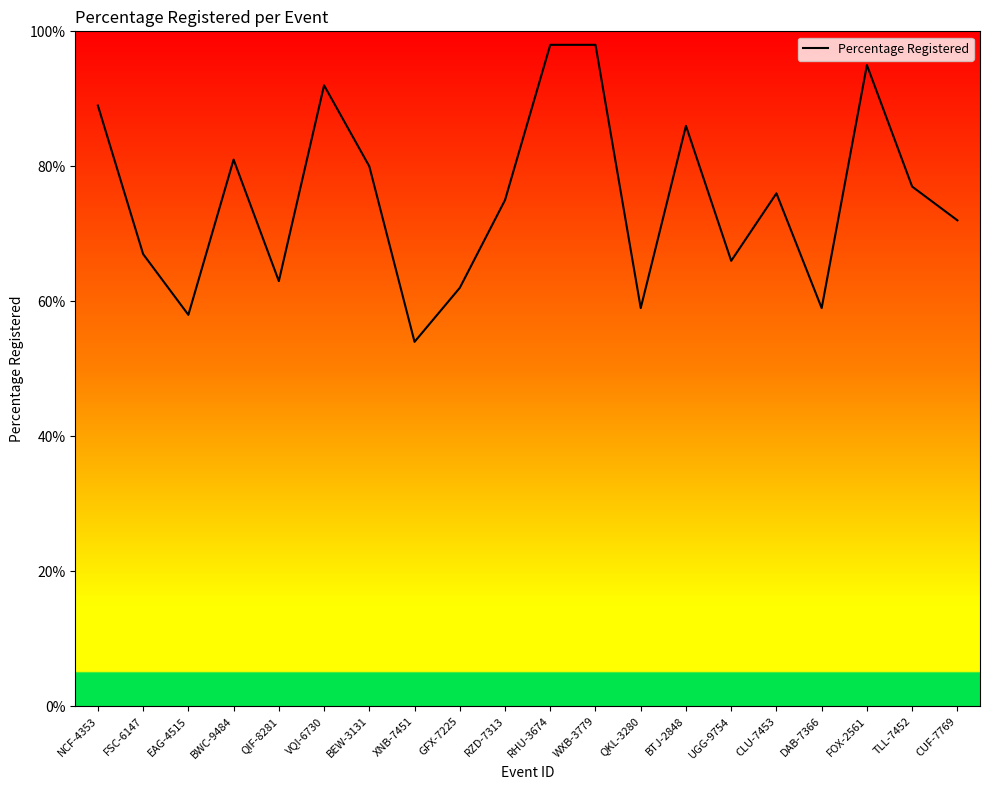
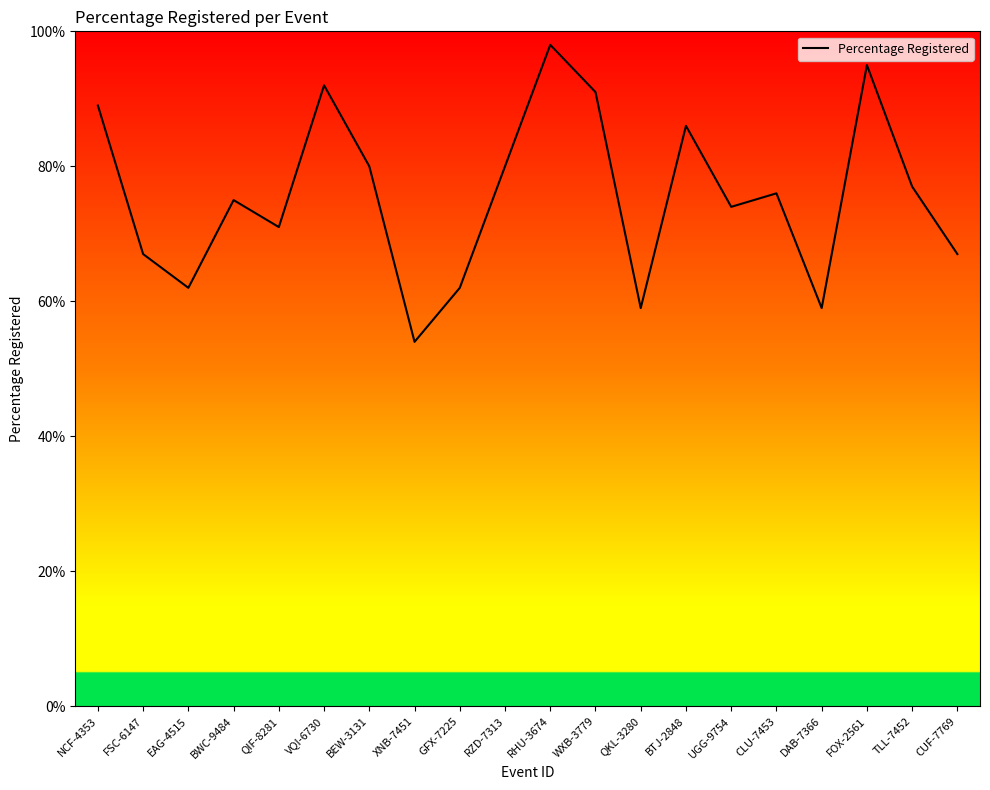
EAG-4515: 58% -> 62%
BWC-9484: 81% -> 75%
QIF-8281: 63% -> 71%
RZD-7313: 75% -> 80%
WXB-3779: 98% -> 91%
UGG-9754: 66% -> 74%
CUF-7769: 72% -> 67%
